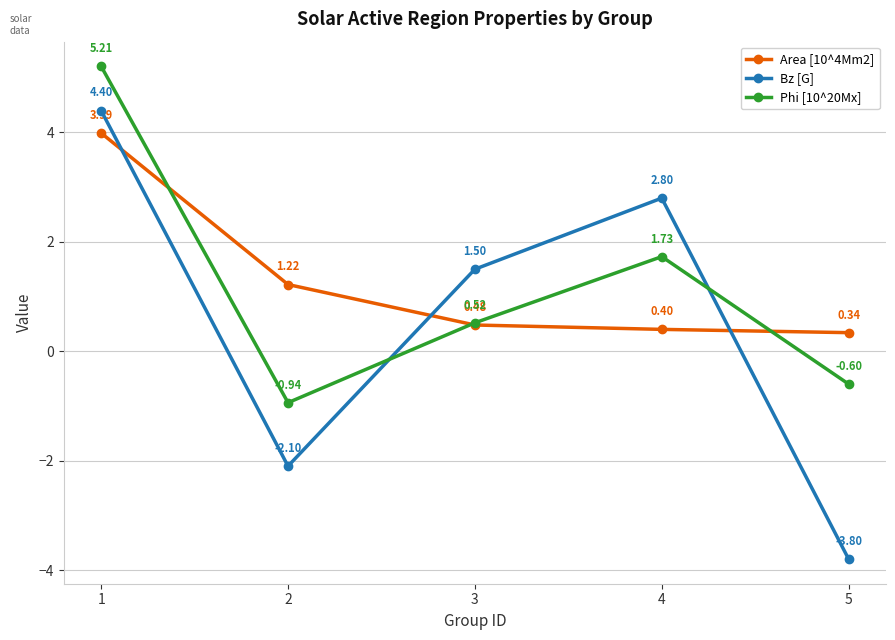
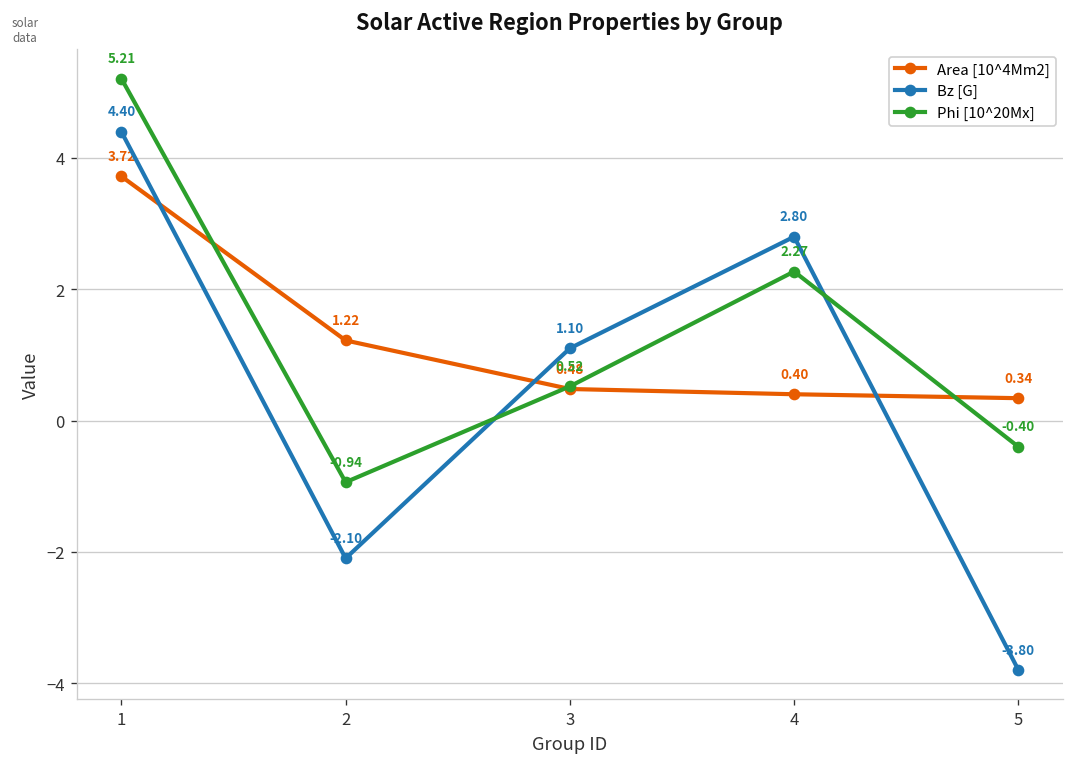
Area [10^4Mm2], 1: 3.99 -> 3.72
Bz [G], 3: 1.50 -> 1.10
Phi [10^20Mx], 4: 1.73 -> 2.27
Phi [10^20Mx], 5: -0.60 -> -0.40
